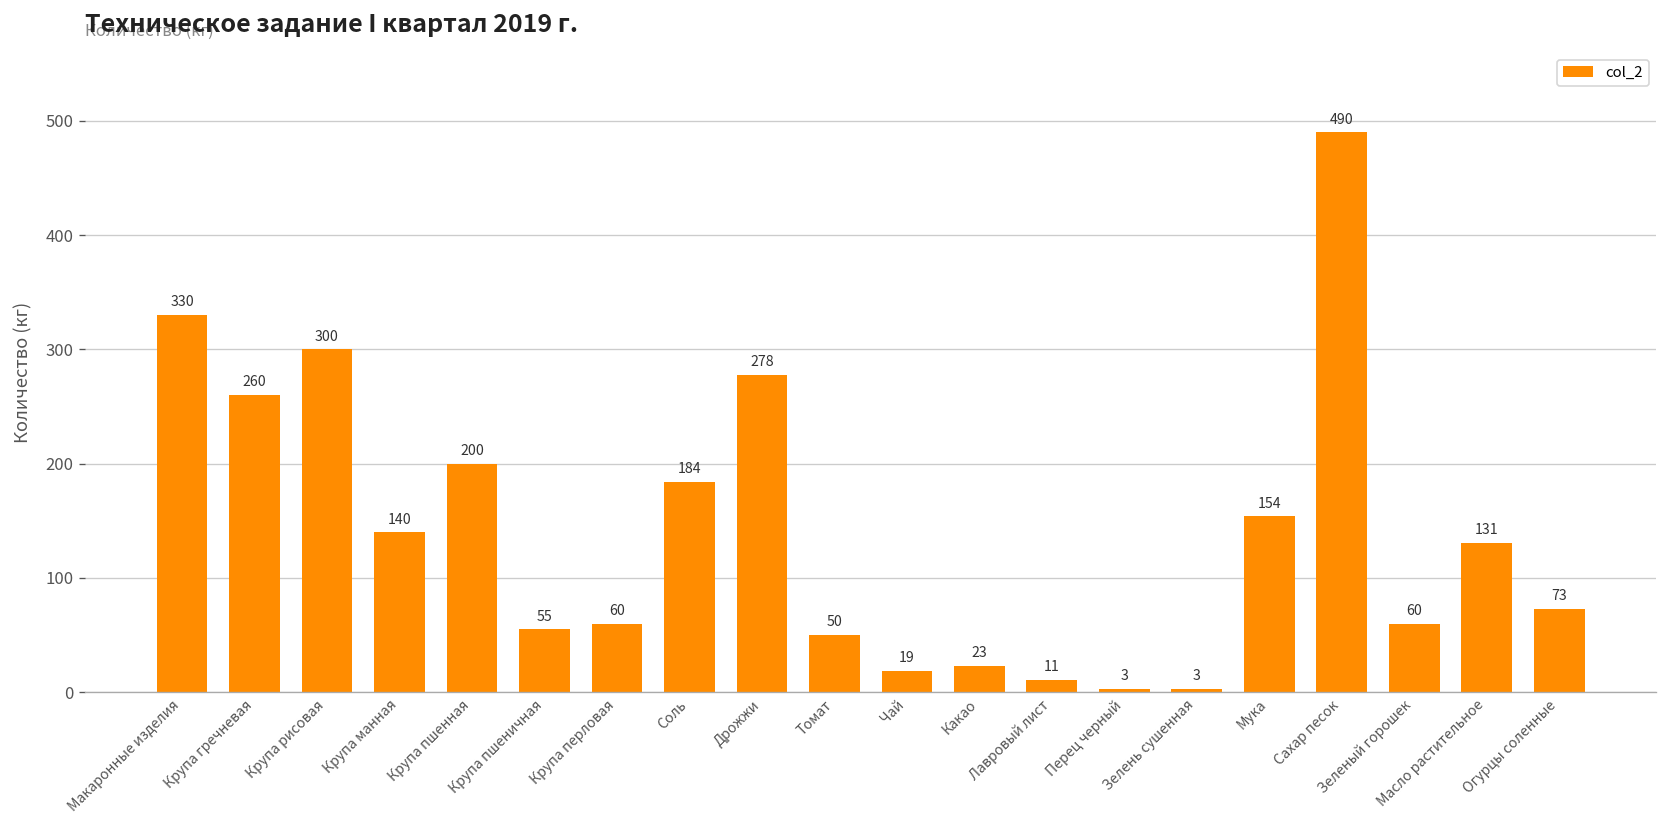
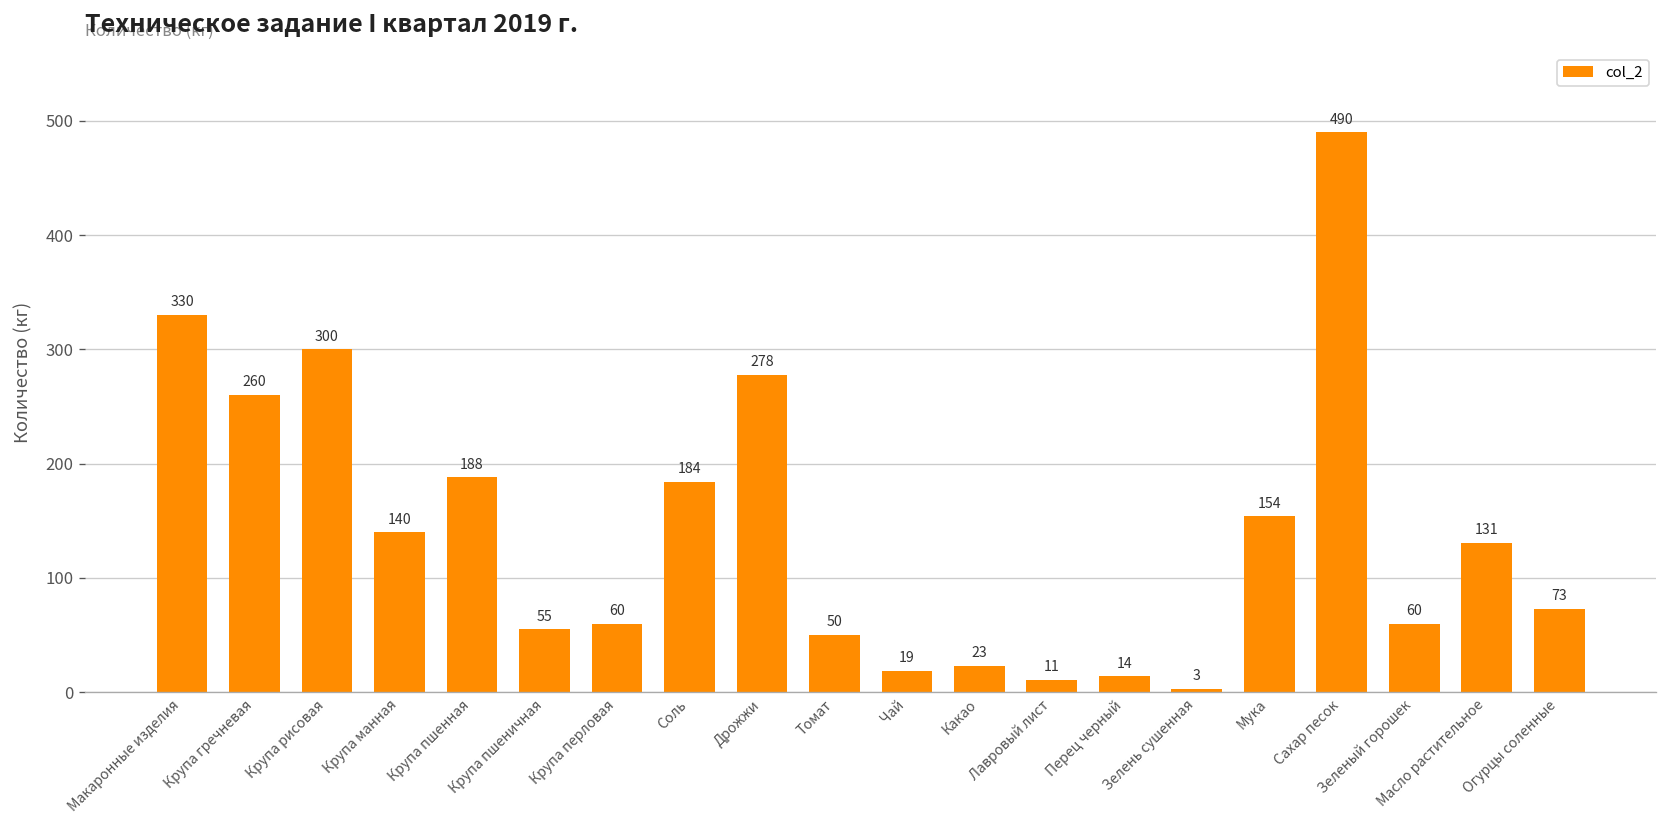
Крупа пшенная: 200 -> 188
Перец черный: 3 -> 14
